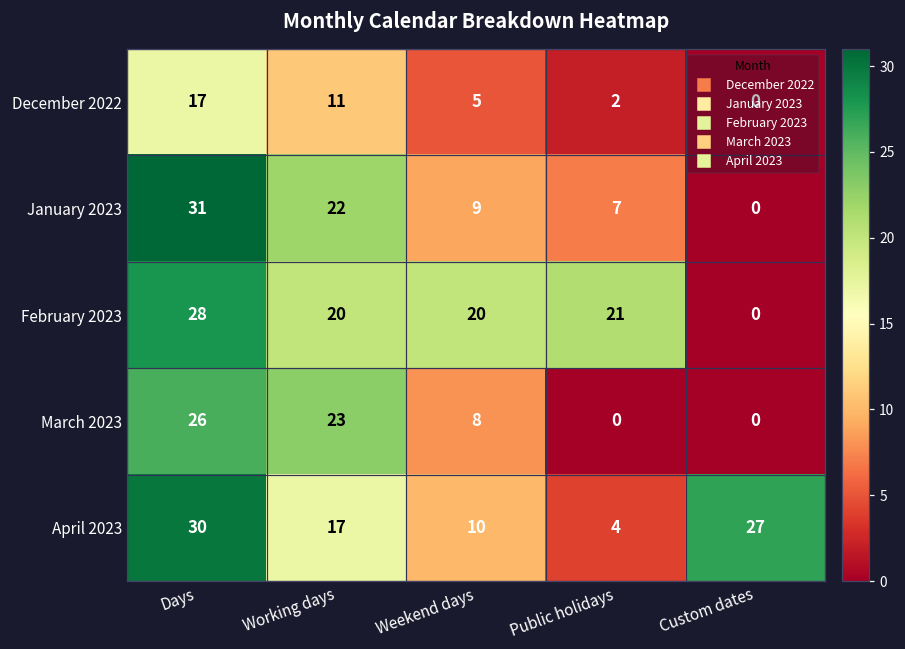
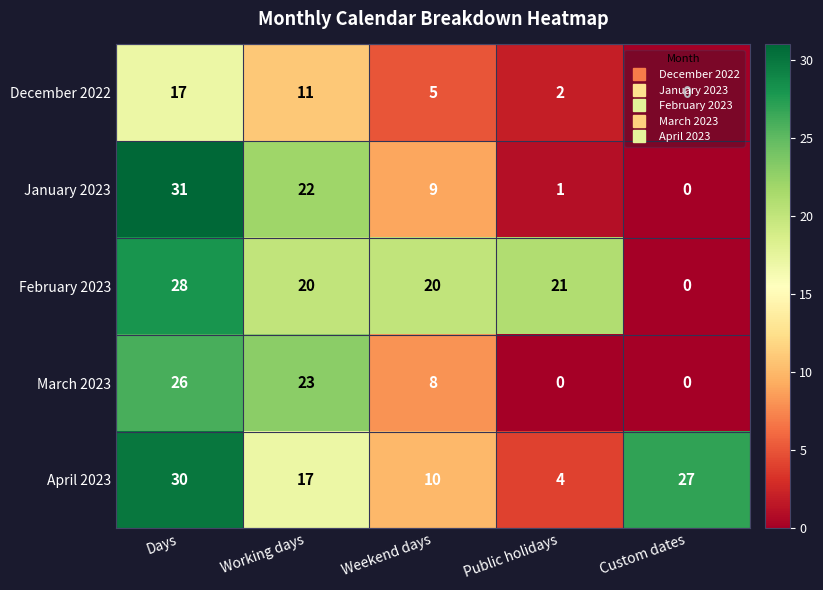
January 2023, Public holidays: 7 -> 1
